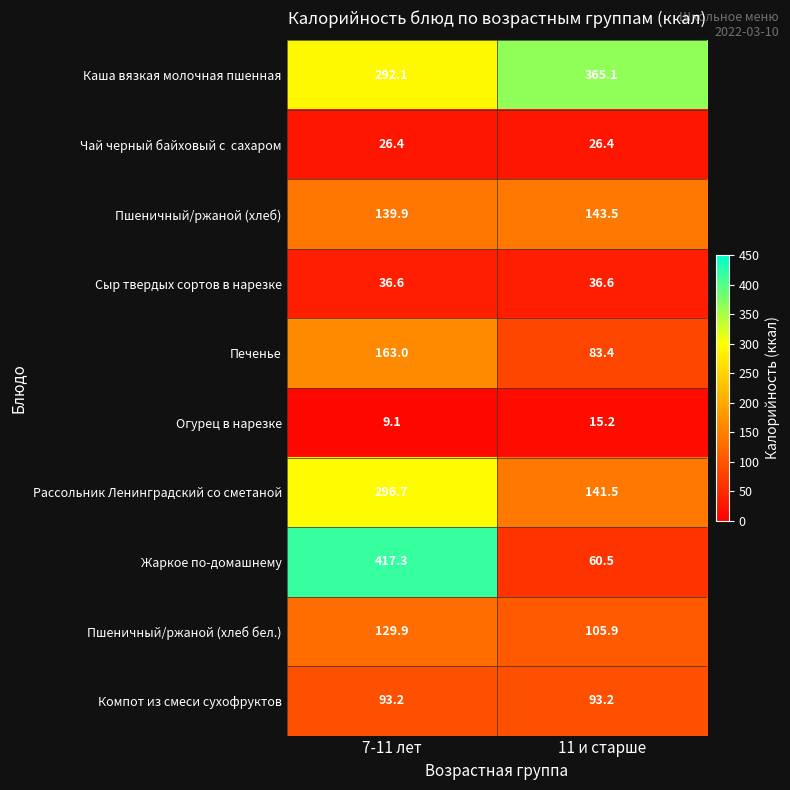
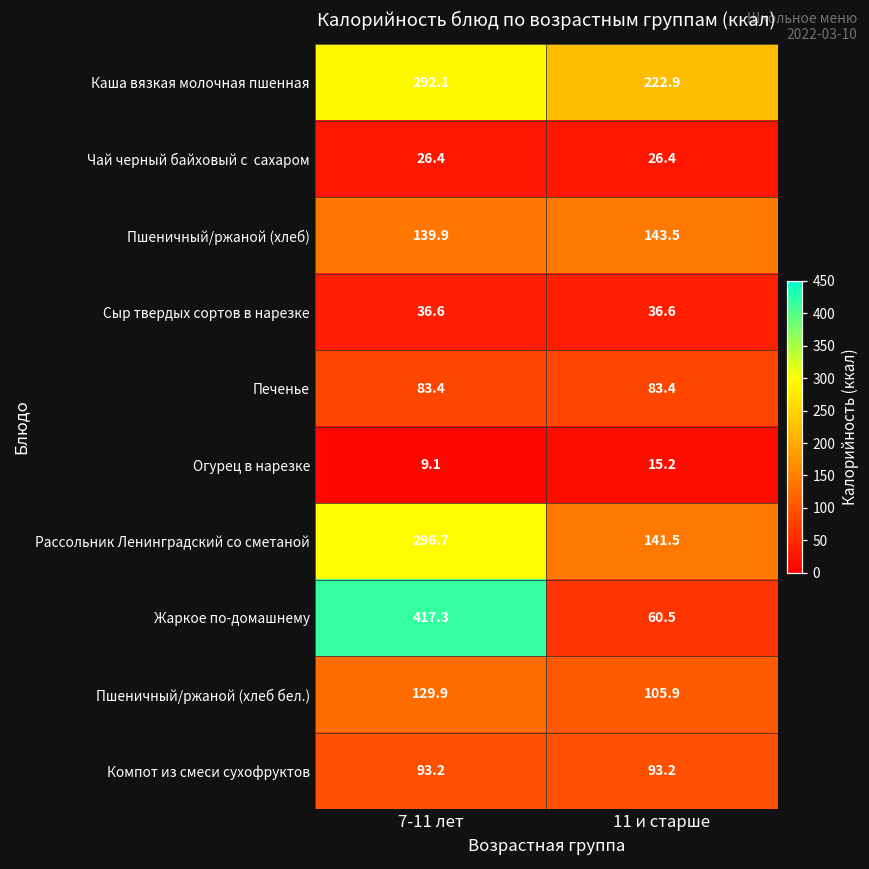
Каша вязкая молочная пшенная, 11 и старше: 365.1 -> 222.9
Печенье, 7-11 лет: 163.0 -> 83.4
